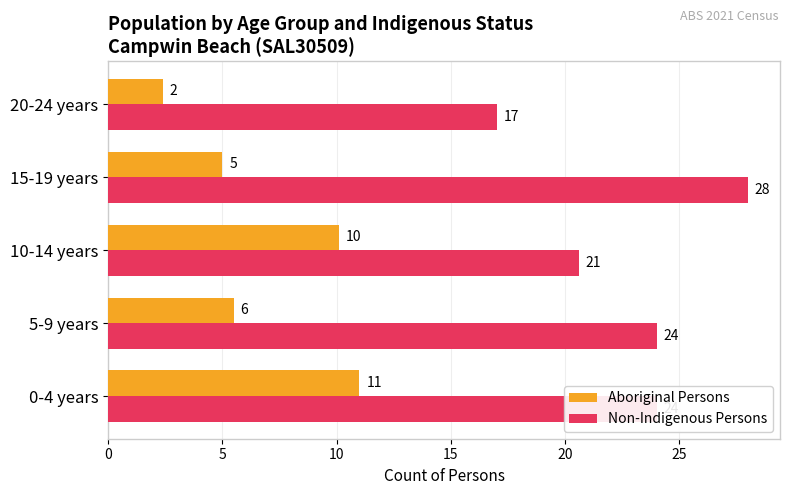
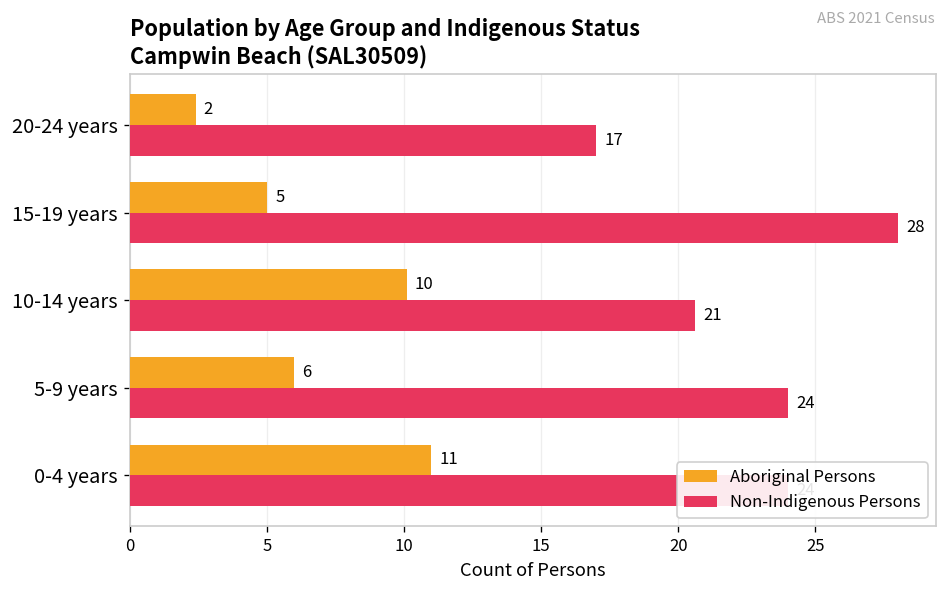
Aboriginal Persons, 5-9 years: 5.5 -> 6.0
